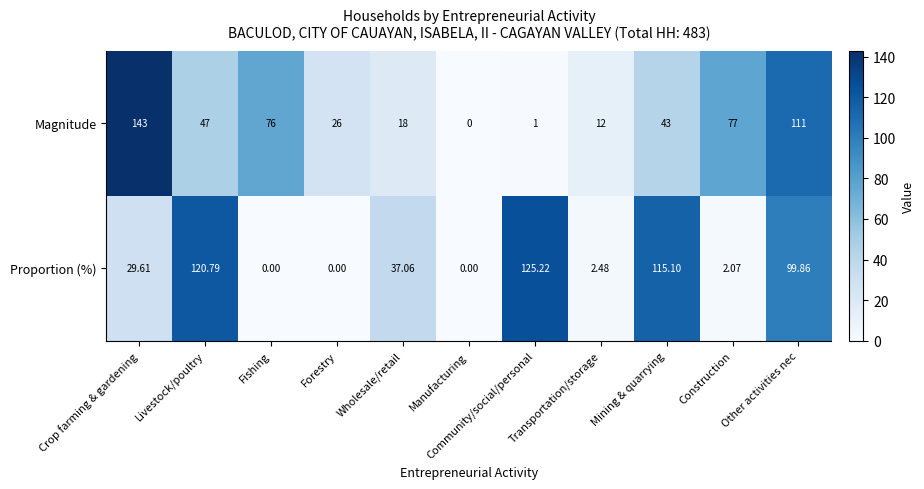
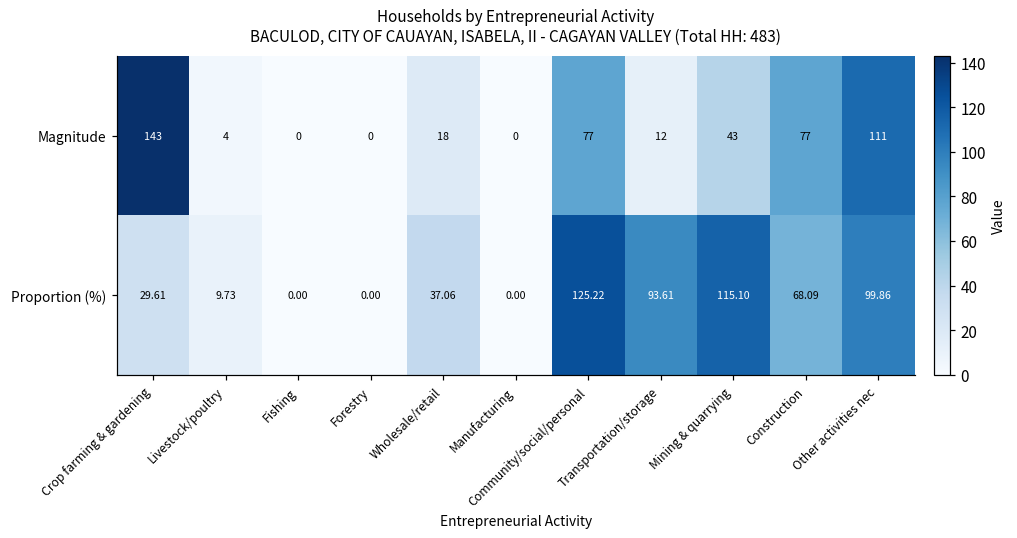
Magnitude, Livestock/poultry: 47 -> 4
Magnitude, Fishing: 76 -> 0
Magnitude, Forestry: 26 -> 0
Magnitude, Community/social/personal: 1 -> 77
Proportion (%), Livestock/poultry: 120.79 -> 9.73
Proportion (%), Transportation/storage: 2.48 -> 93.61
Proportion (%), Construction: 2.07 -> 68.09
